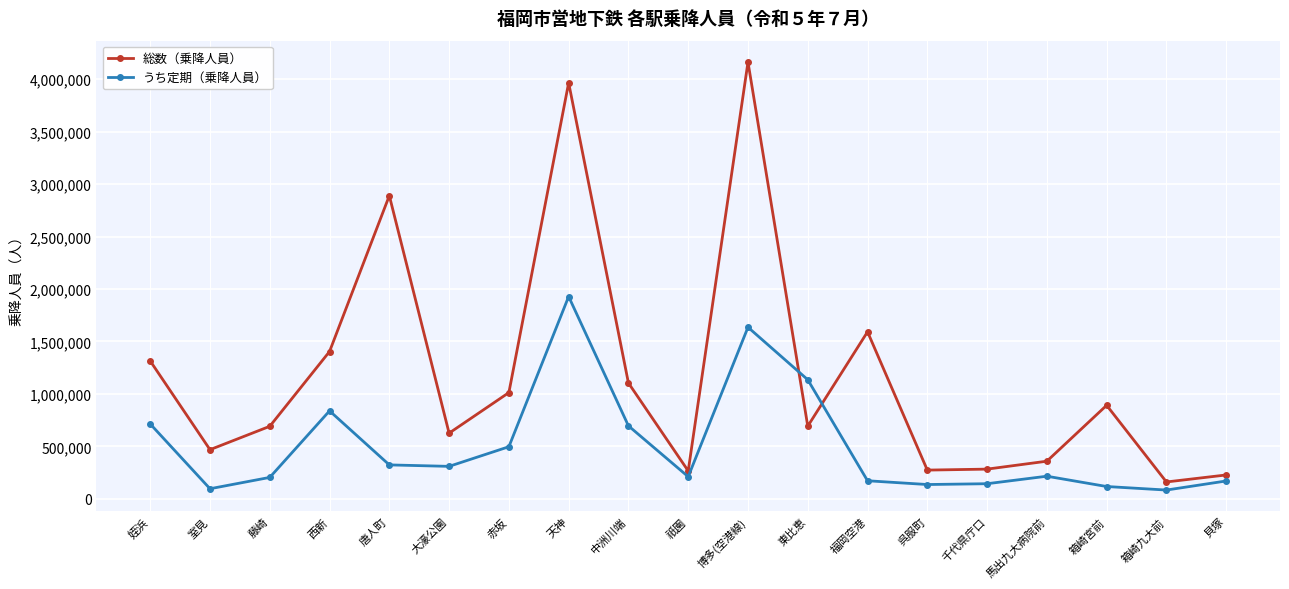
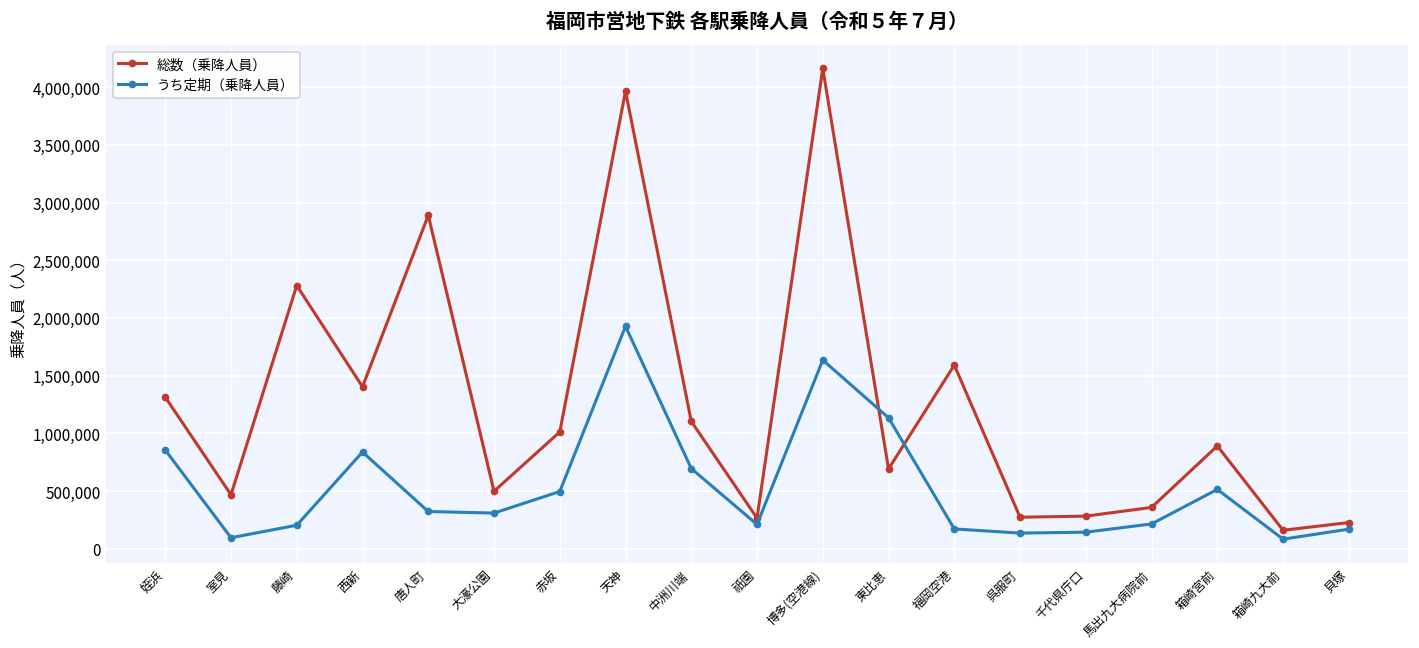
うち定期（乗降人員）, 姪浜: 710,000 -> 860,000
総数（乗降人員）, 藤崎: 690,000 -> 2,280,000
総数（乗降人員）, 大濠公園: 630,000 -> 500,000
うち定期（乗降人員）, 箱崎宮前: 120,000 -> 510,000
